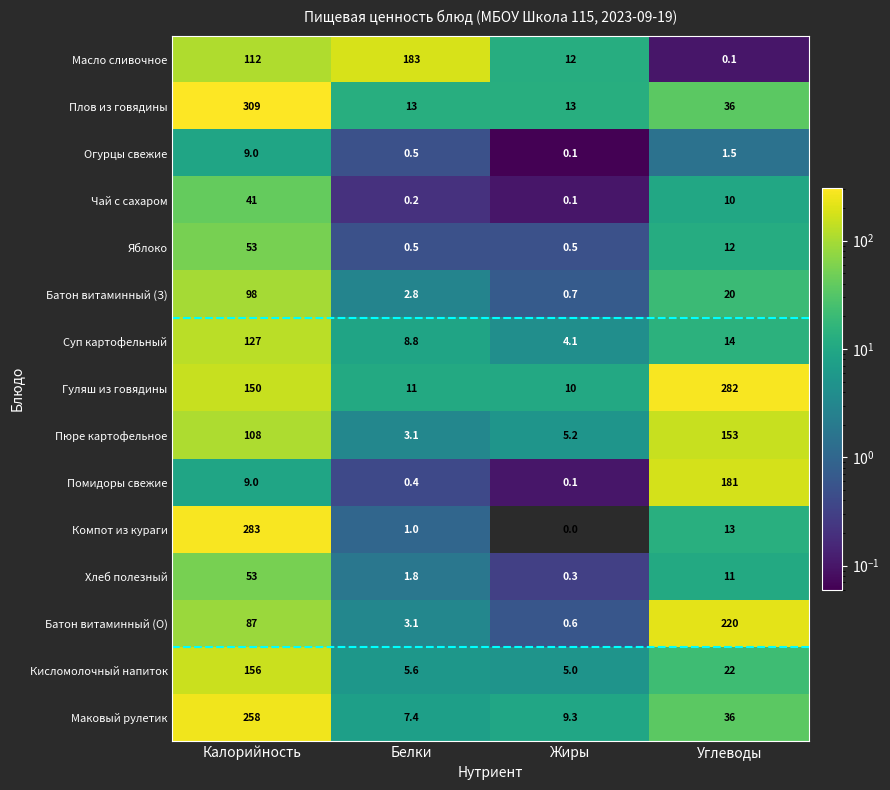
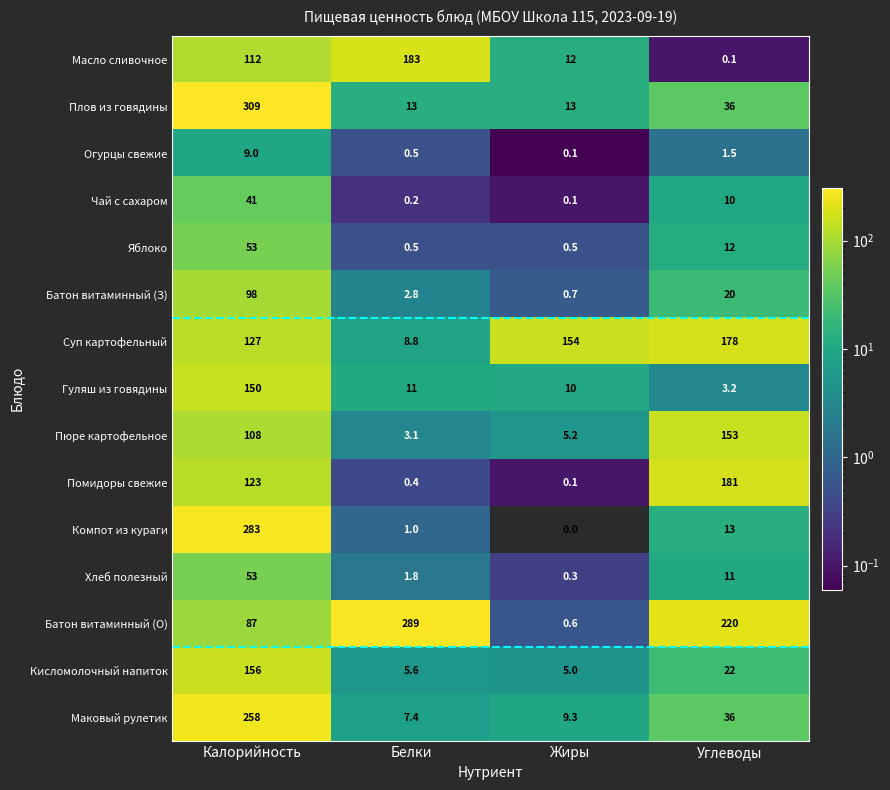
Суп картофельный, Жиры: 4.1 -> 154
Суп картофельный, Углеводы: 14 -> 178
Гуляш из говядины, Углеводы: 282 -> 3.2
Помидоры свежие, Калорийность: 9.0 -> 123
Батон витаминный (О), Белки: 3.1 -> 289
